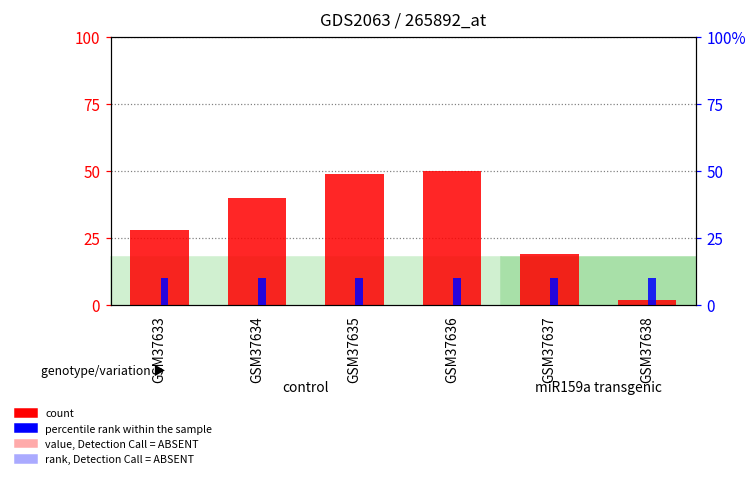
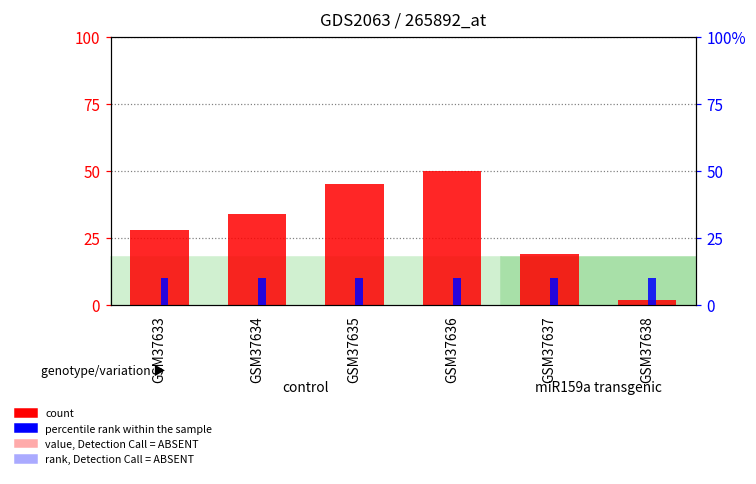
count, GSM37634: 40 -> 34
count, GSM37635: 49 -> 45
